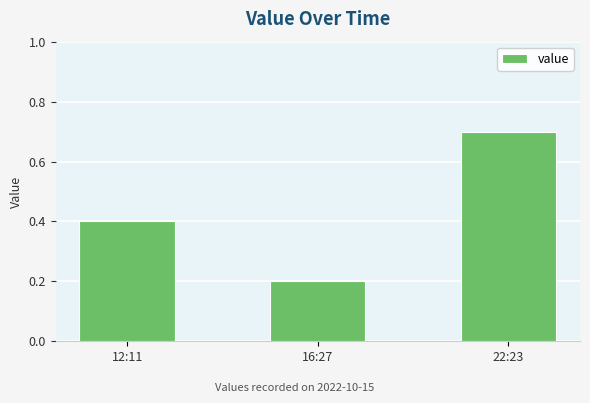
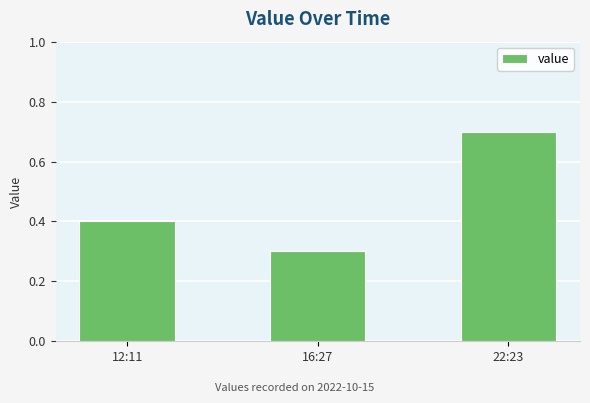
16:27: 0.2 -> 0.3
